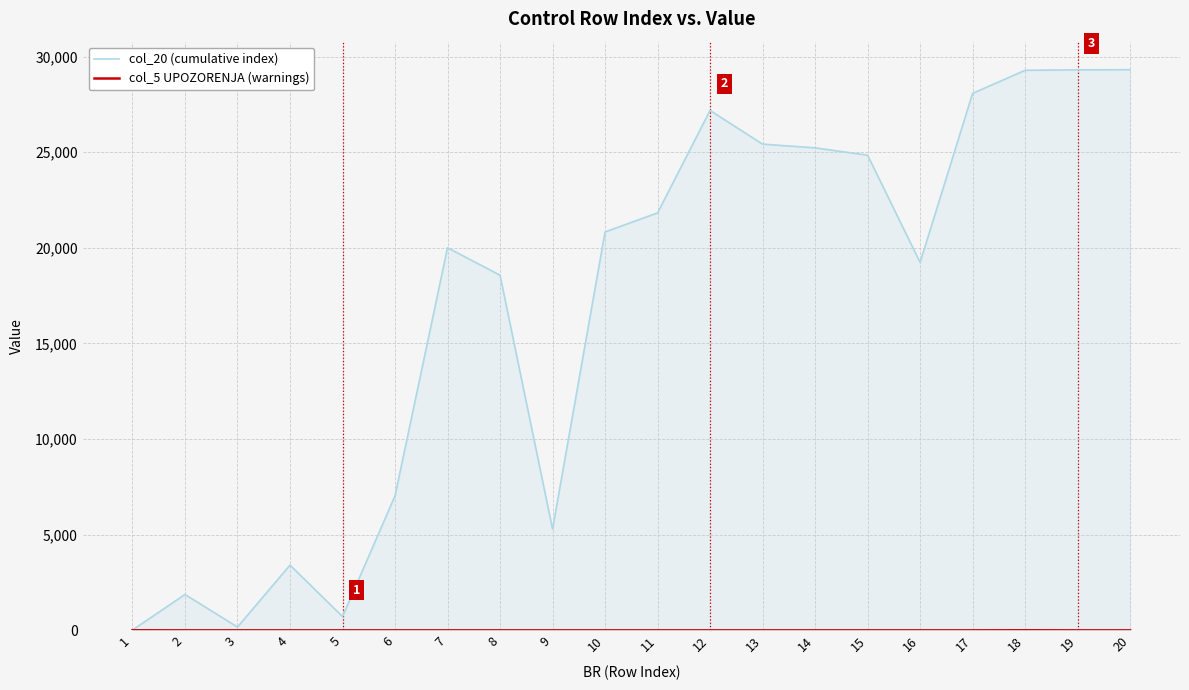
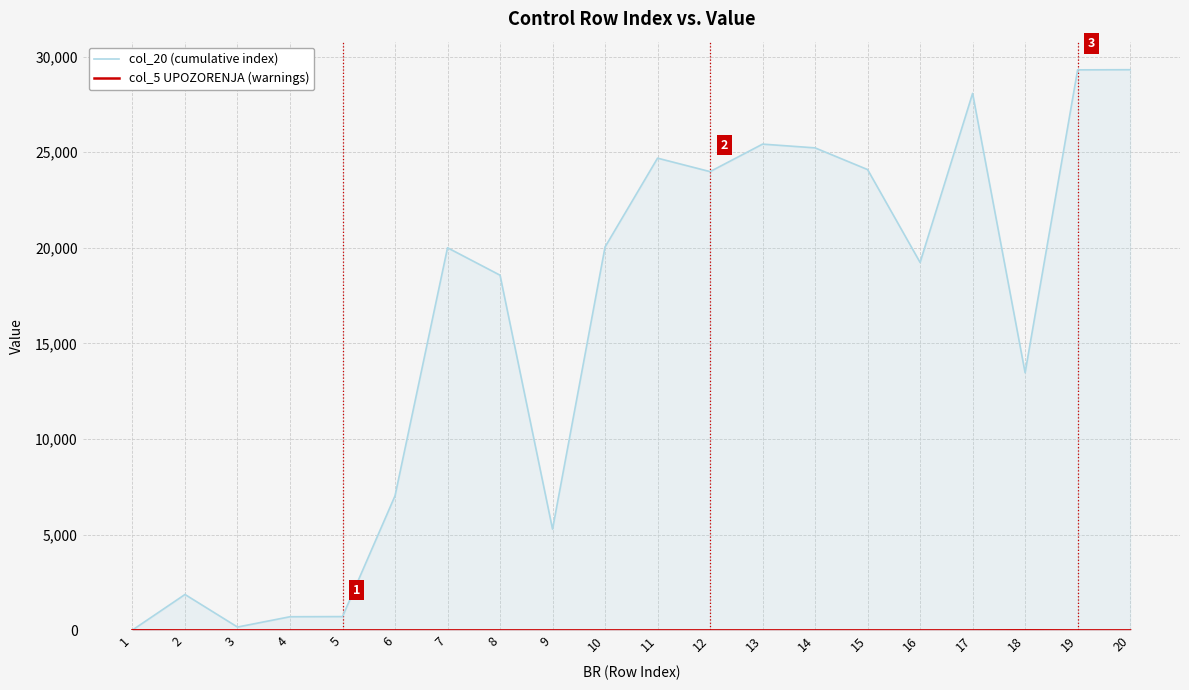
col_20 (cumulative index), 4: 3,400 -> 700
col_20 (cumulative index), 10: 20,800 -> 20,000
col_20 (cumulative index), 11: 21,800 -> 24,700
col_20 (cumulative index), 12: 27,200 -> 24,000
col_20 (cumulative index), 15: 24,800 -> 24,100
col_20 (cumulative index), 18: 29,300 -> 13,500
